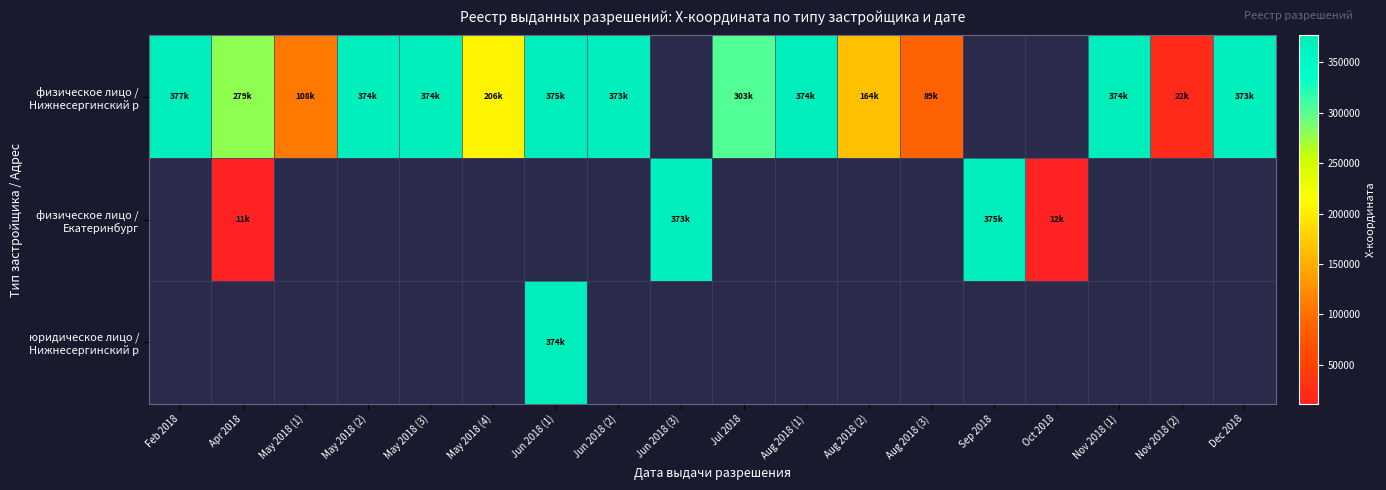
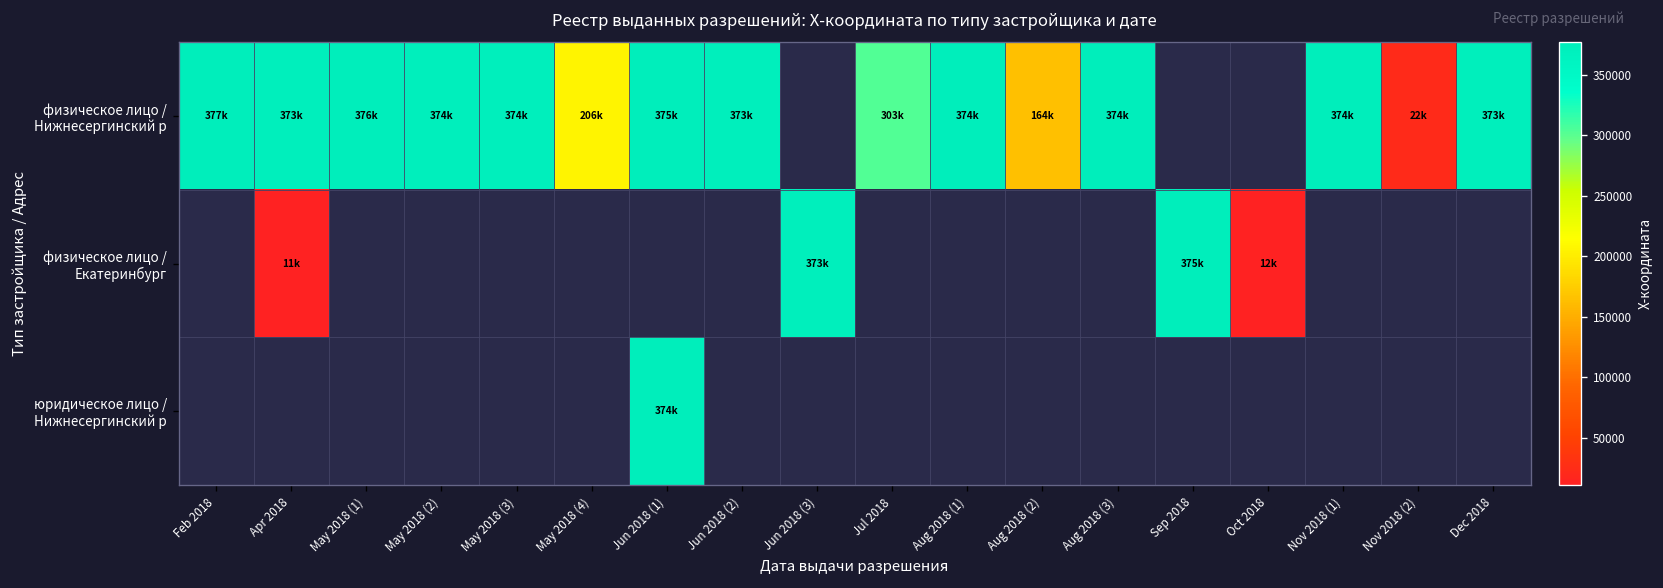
физическое лицо / Нижнесергинский р, Apr 2018: 279k -> 373k
физическое лицо / Нижнесергинский р, May 2018 (1): 108k -> 376k
физическое лицо / Нижнесергинский р, Aug 2018 (3): 89k -> 374k
